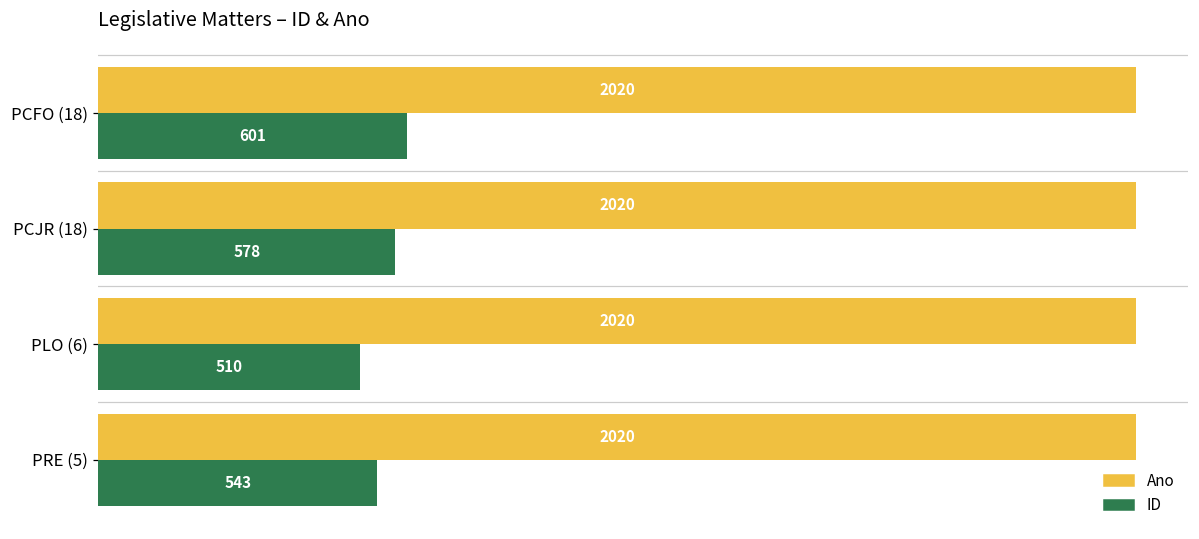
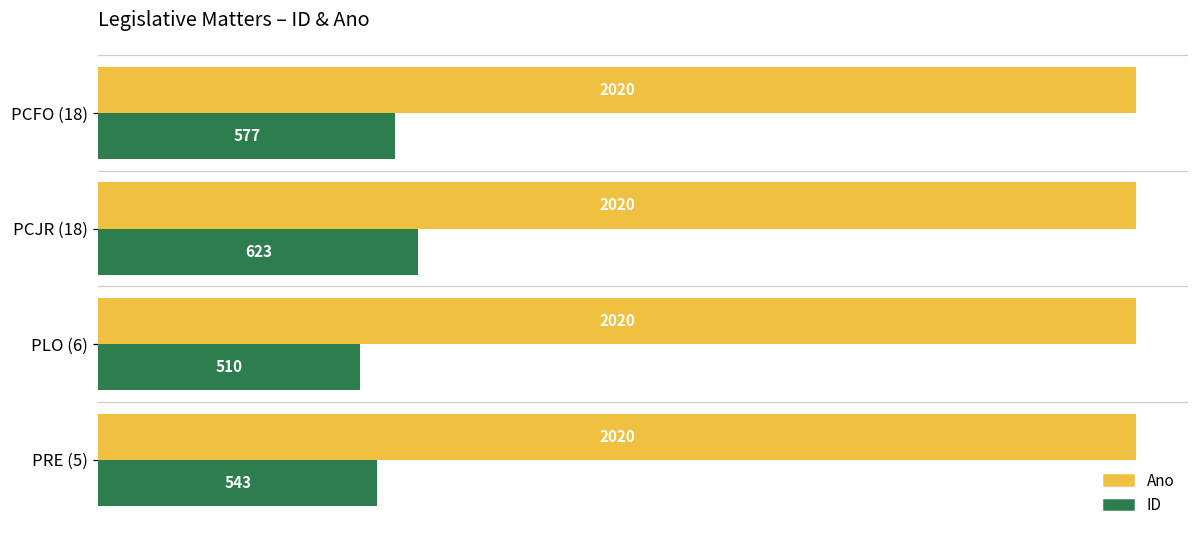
ID, PCFO (18): 601 -> 577
ID, PCJR (18): 578 -> 623
